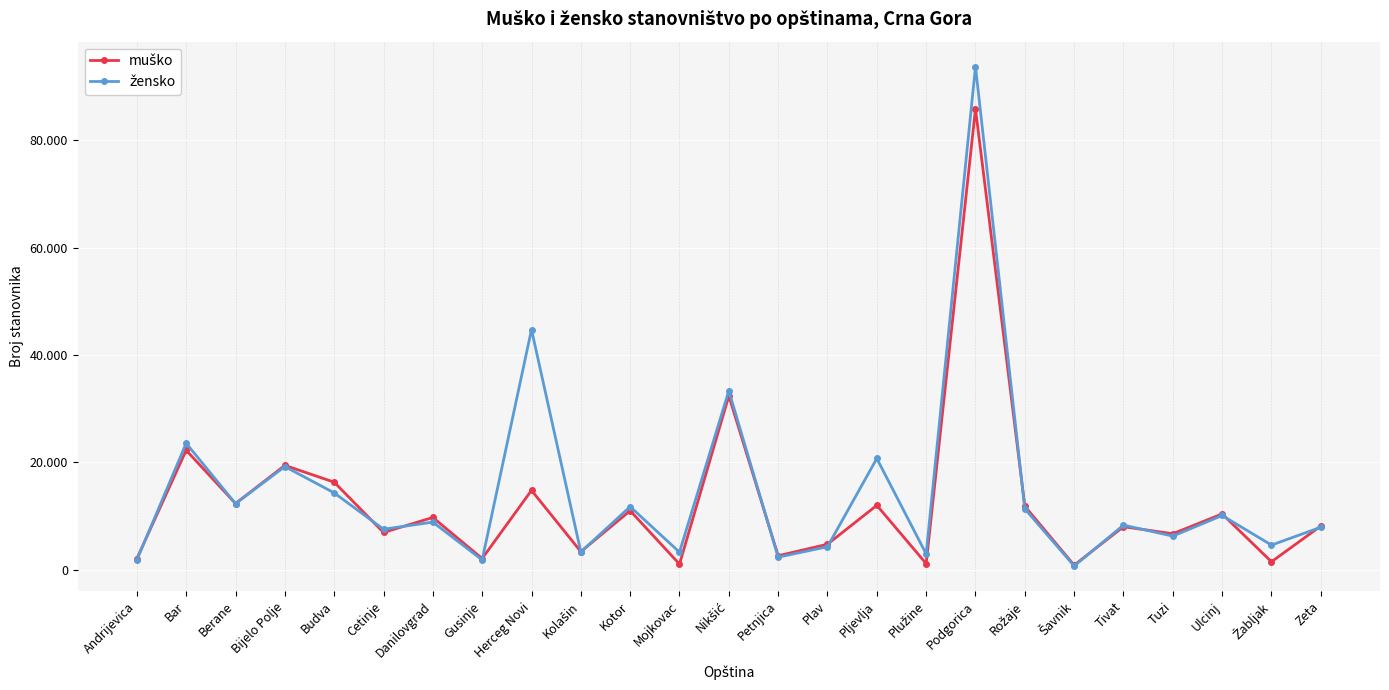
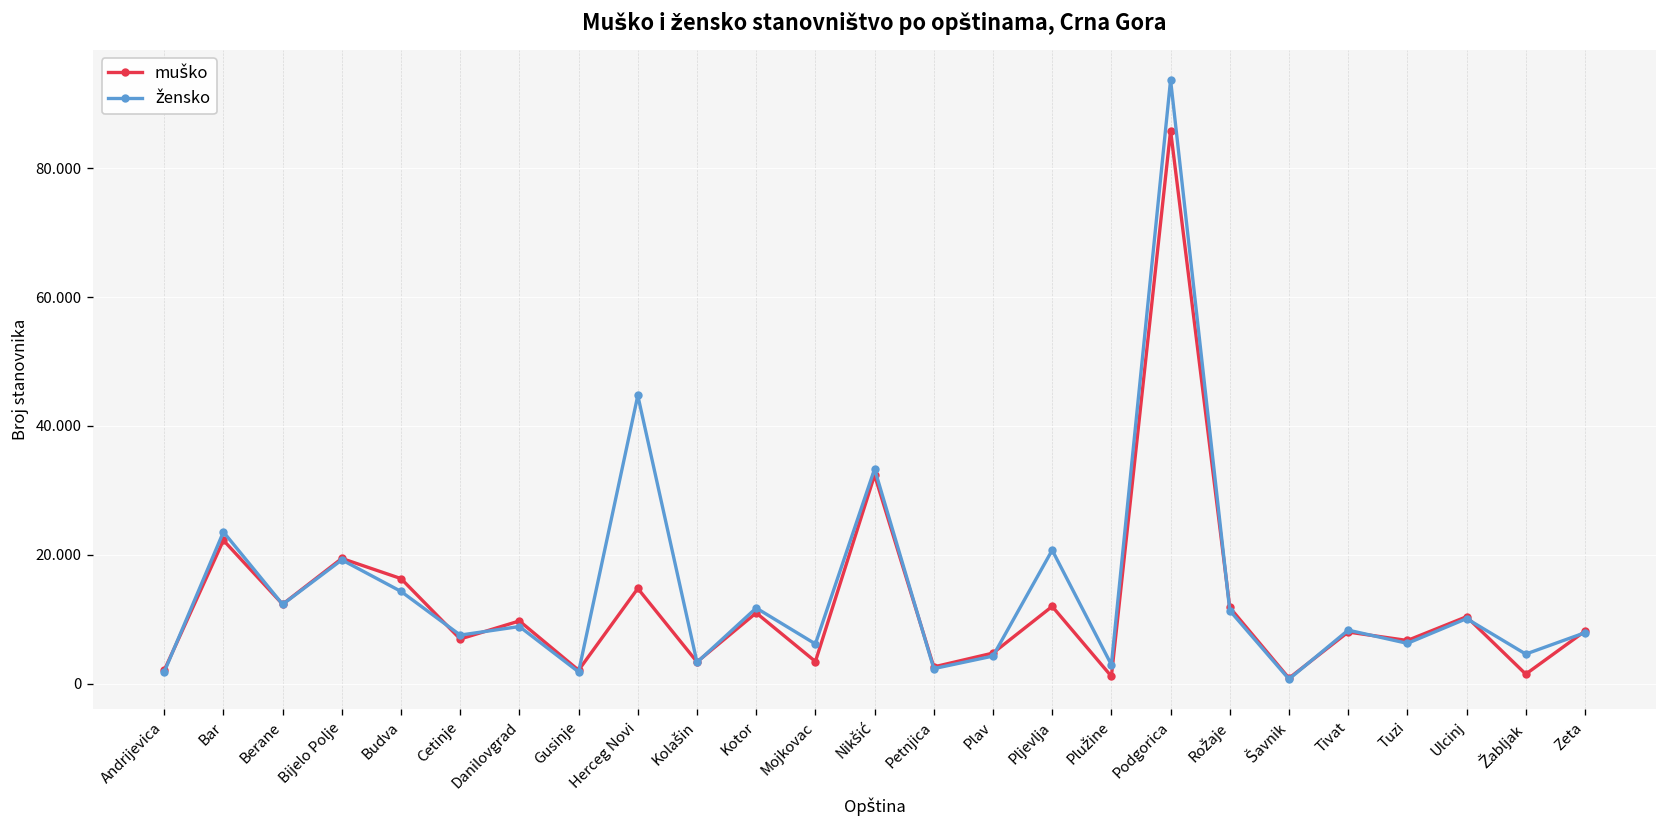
muško, Mojkovac: 1 -> 3
žensko, Mojkovac: 3 -> 6
